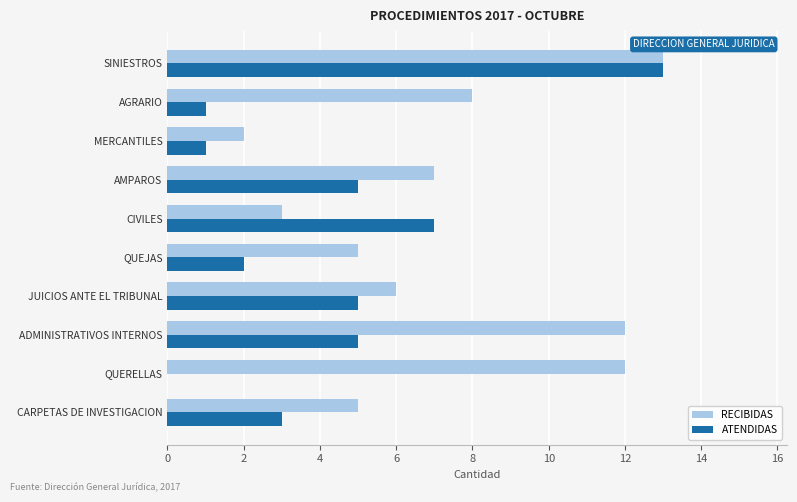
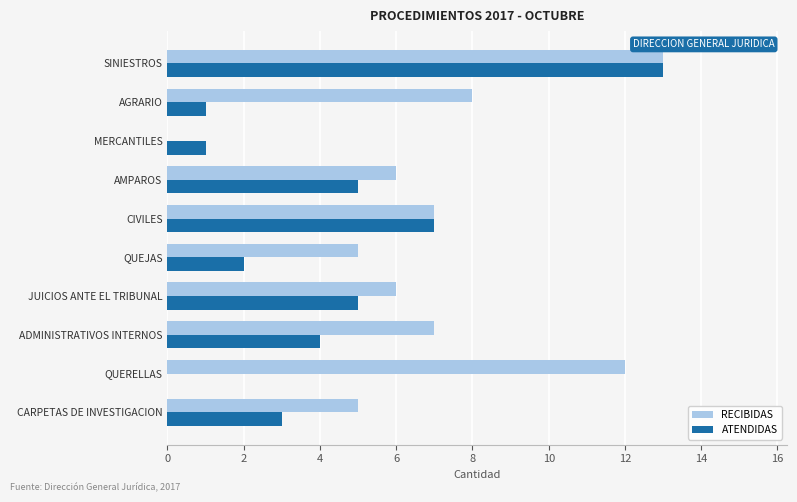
RECIBIDAS, MERCANTILES: 2 -> 0
RECIBIDAS, AMPAROS: 7 -> 6
RECIBIDAS, CIVILES: 3 -> 7
RECIBIDAS, ADMINISTRATIVOS INTERNOS: 12 -> 7
ATENDIDAS, ADMINISTRATIVOS INTERNOS: 5 -> 4
